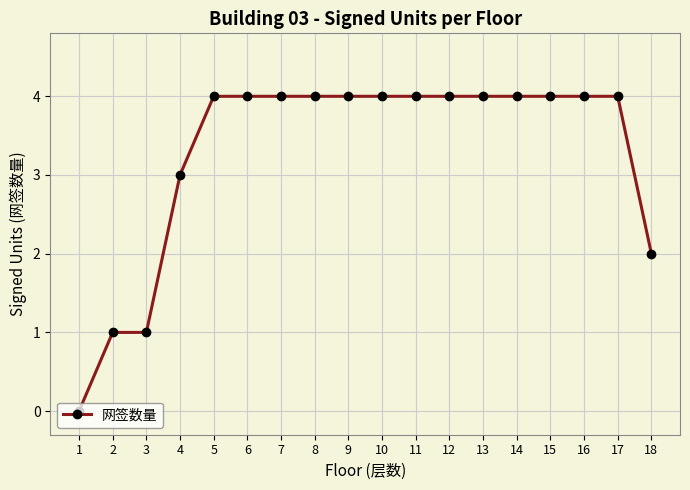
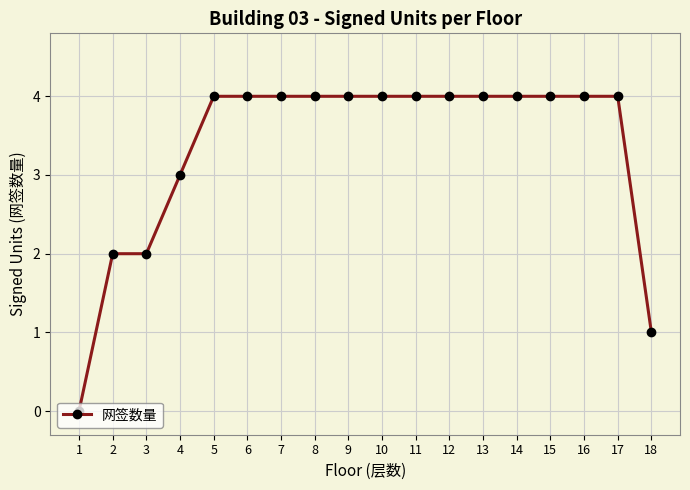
2: 1 -> 2
3: 1 -> 2
18: 2 -> 1
